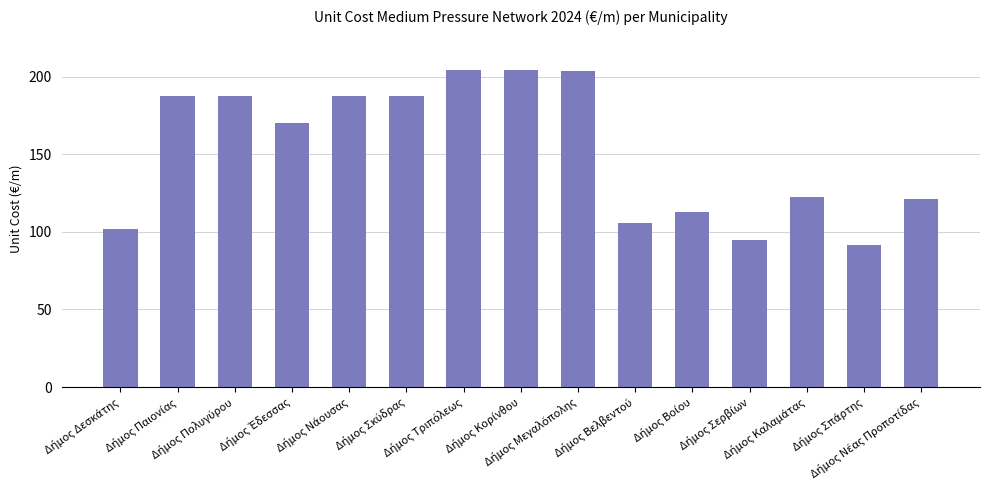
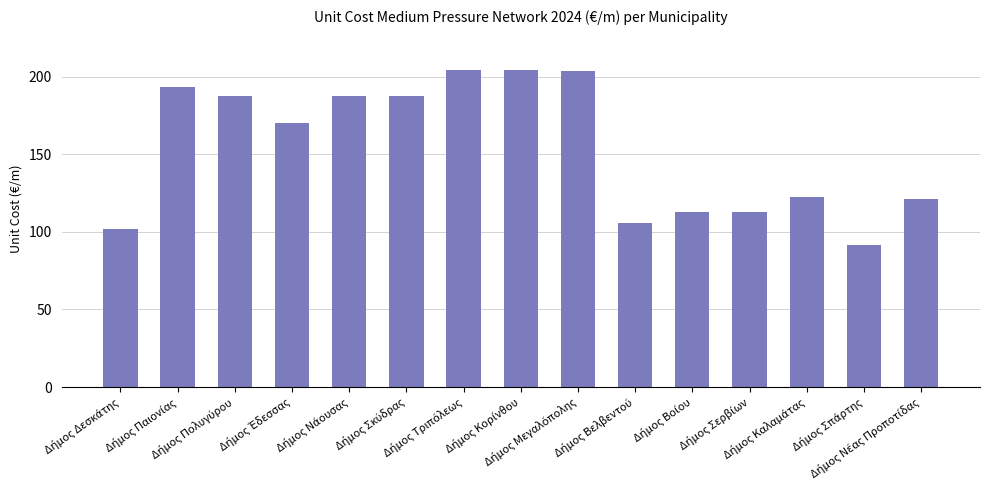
Δήμος Παιονίας: 187 -> 193
Δήμος Σερβίων: 95 -> 113
